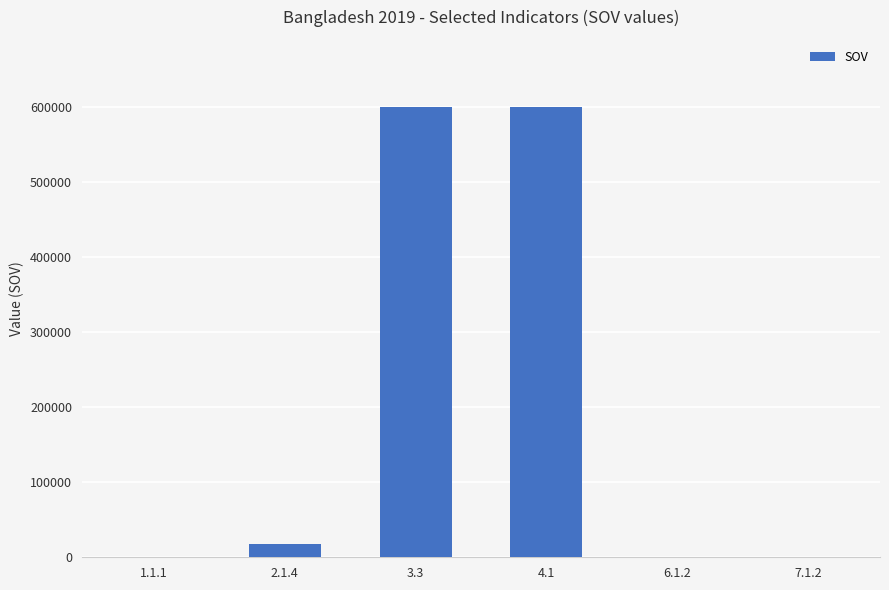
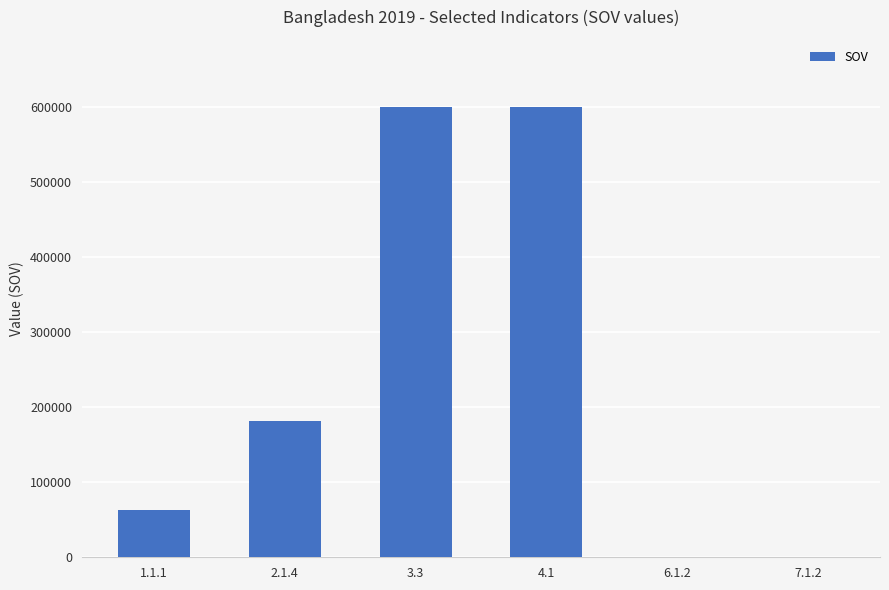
1.1.1: 0 -> 60000
2.1.4: 20000 -> 180000
